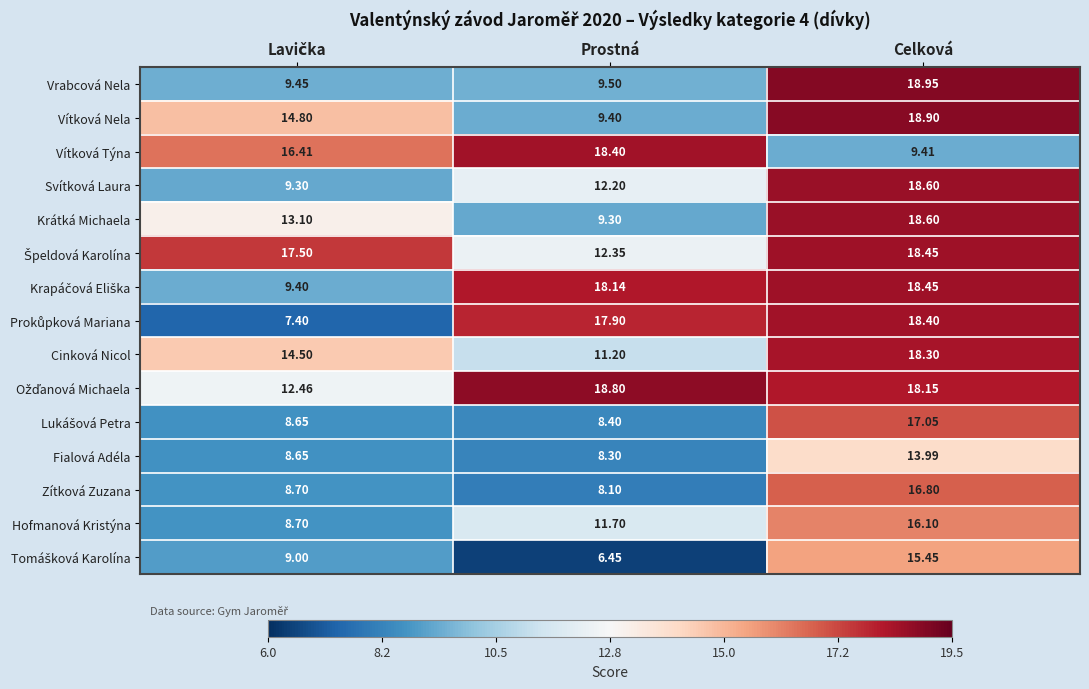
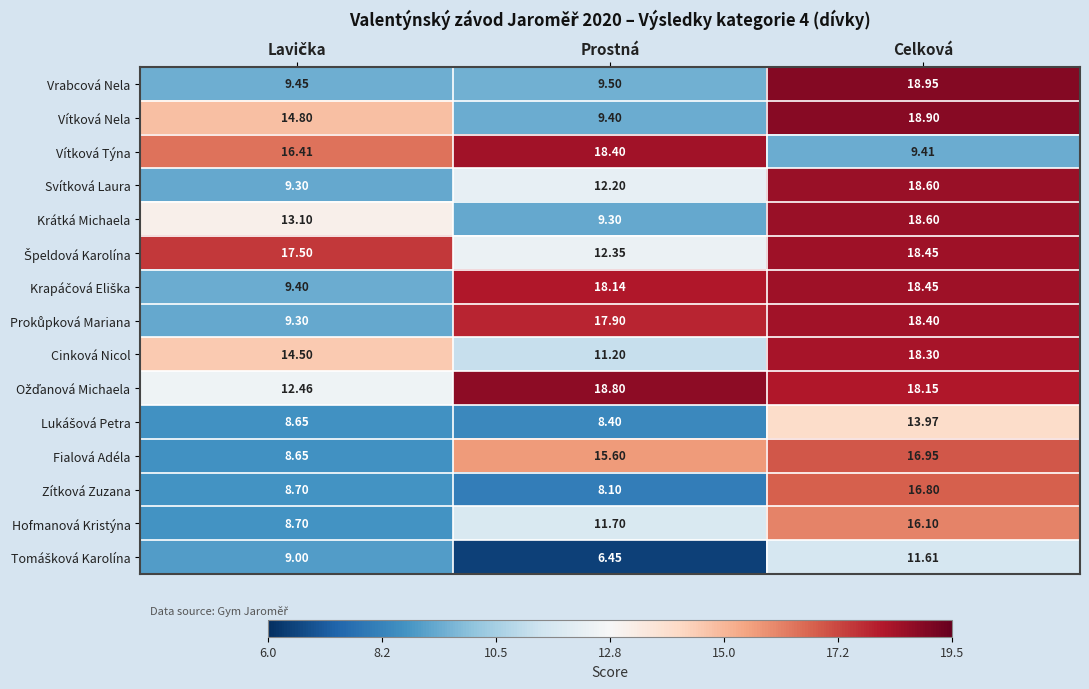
Prokůpková Mariana, Lavička: 7.40 -> 9.30
Lukášová Petra, Celková: 17.05 -> 13.97
Fialová Adéla, Prostná: 8.30 -> 15.60
Fialová Adéla, Celková: 13.99 -> 16.95
Tomášková Karolína, Celková: 15.45 -> 11.61
